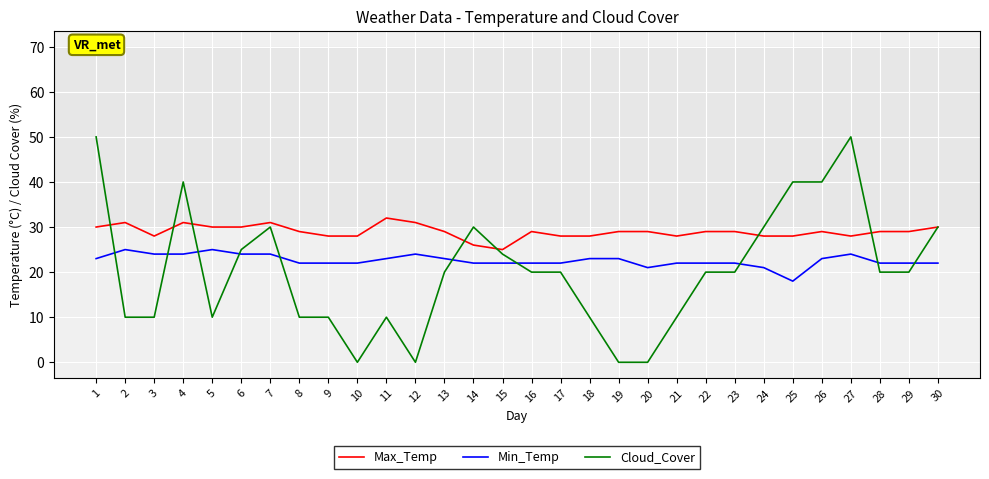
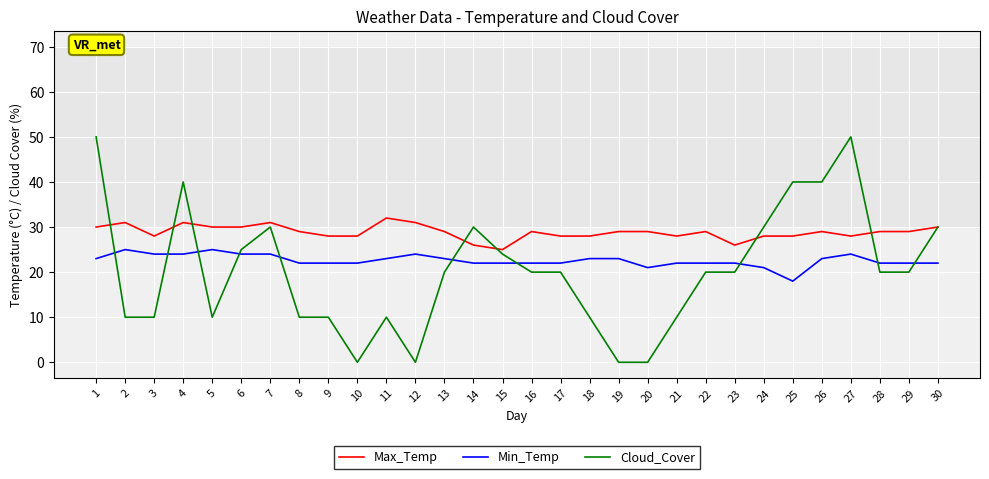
Max_Temp, 23: 29 -> 26
